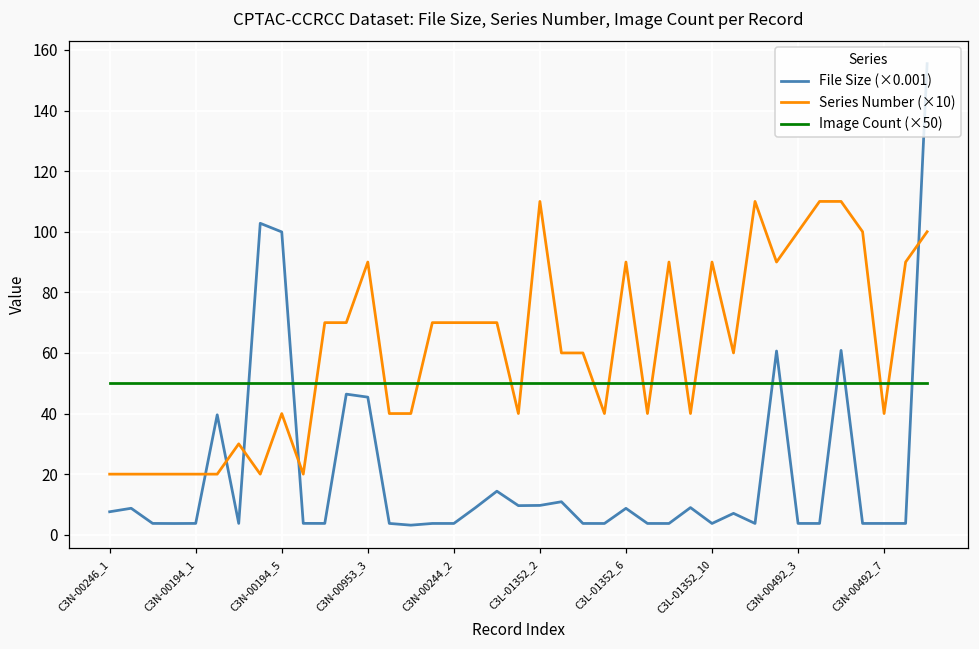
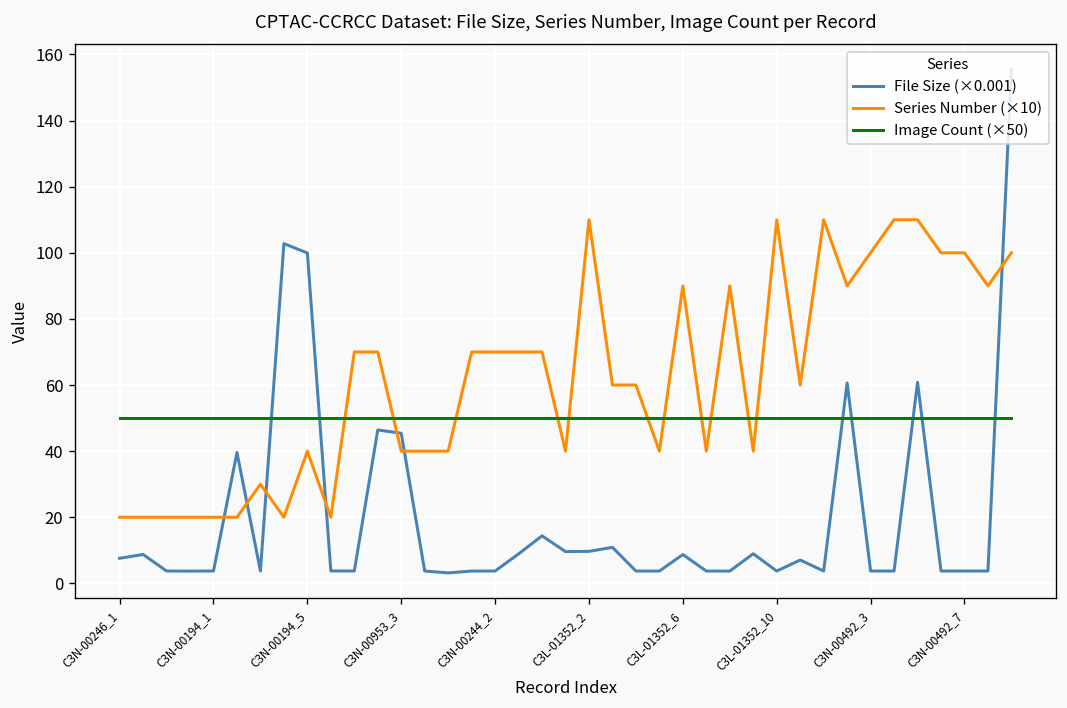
Series Number (×10), C3N-00953_3: 90 -> 40
Series Number (×10), C3L-01352_10: 90 -> 110
Series Number (×10), C3N-00492_7: 40 -> 100
